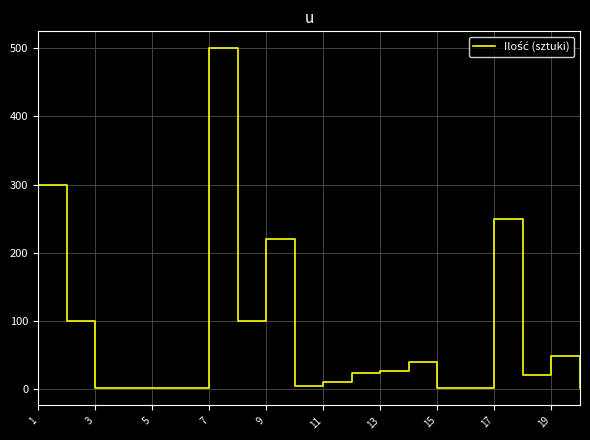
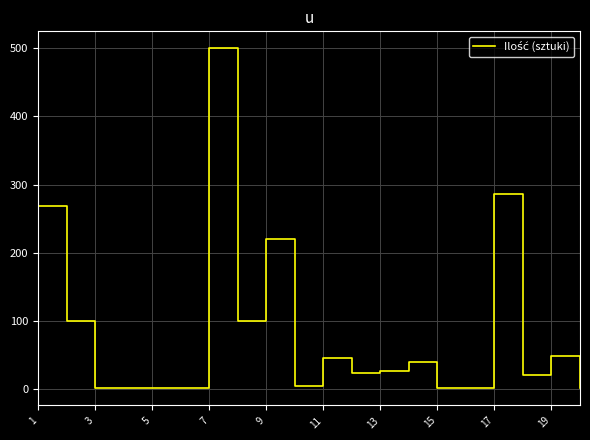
1: 300 -> 270
11: 10 -> 50
17: 250 -> 290
